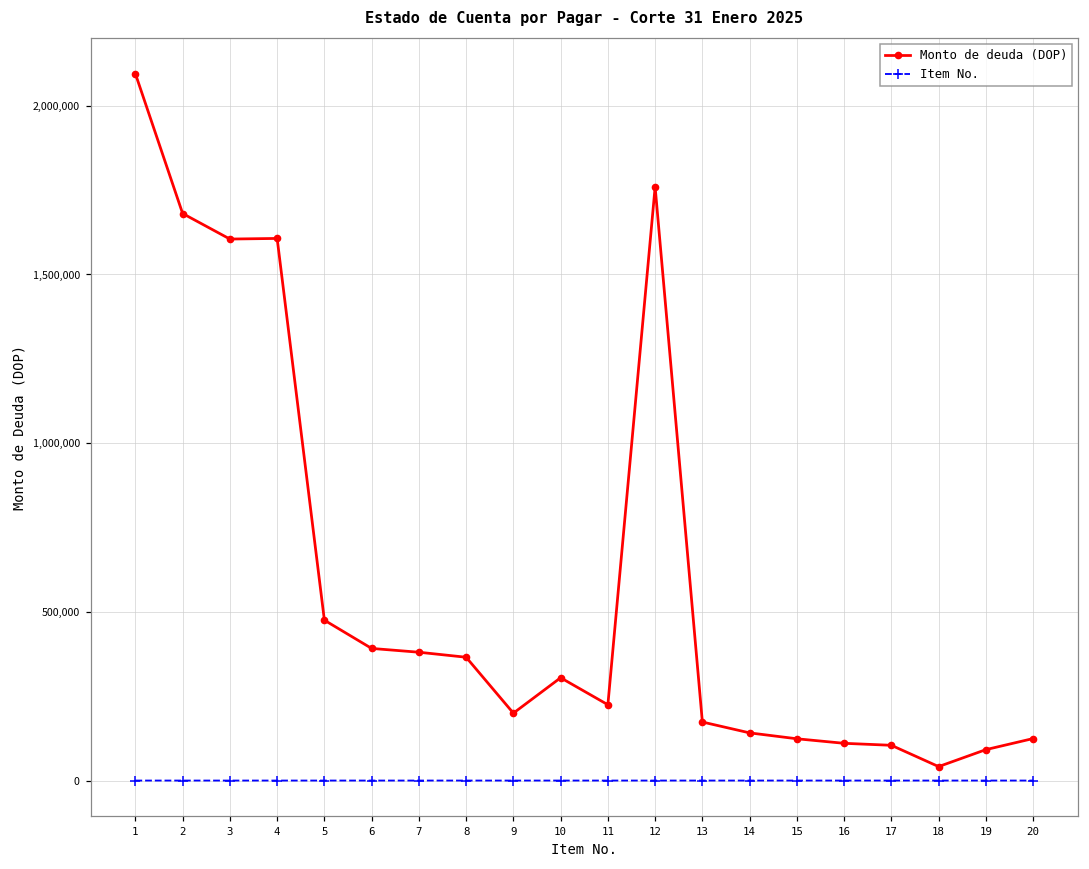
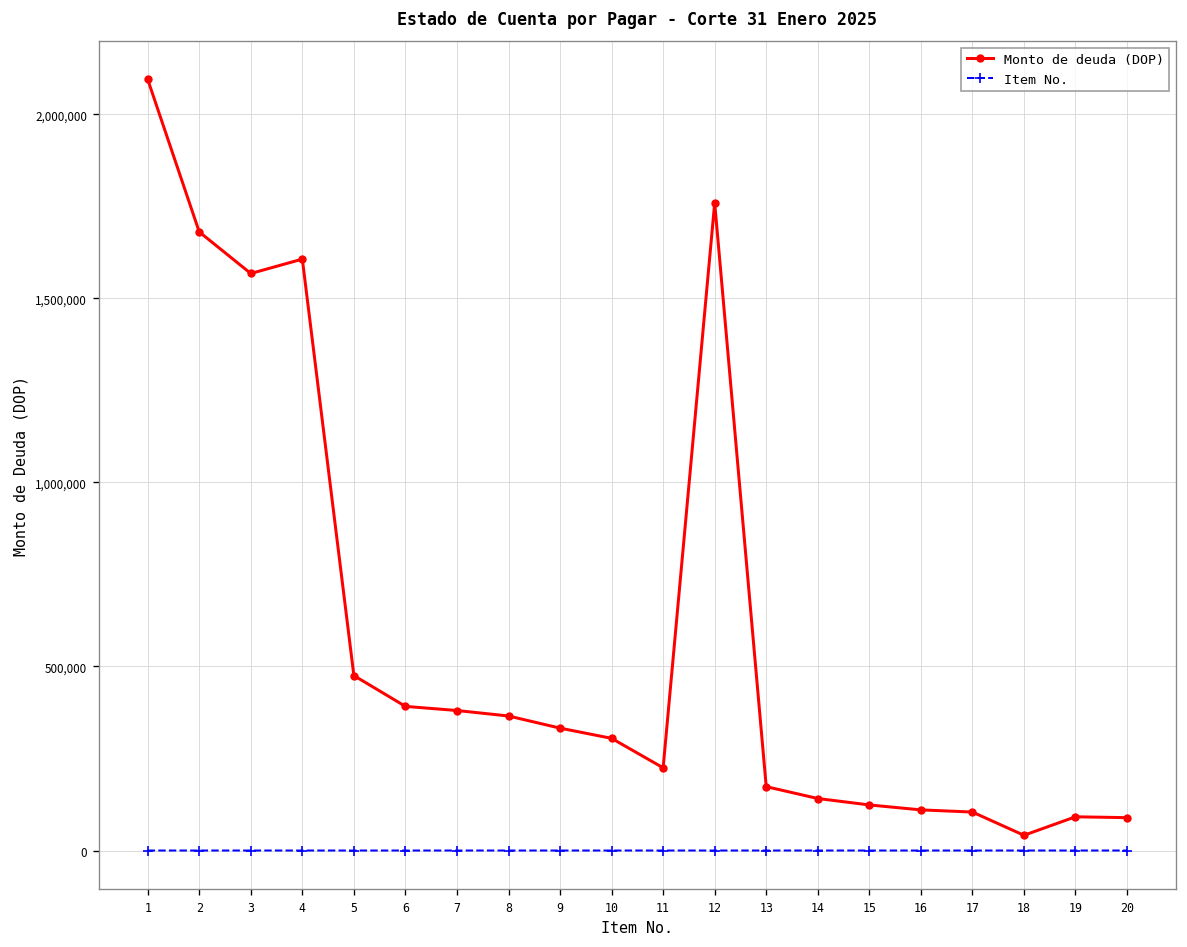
Monto de deuda (DOP), 3: 1,600,000 -> 1,570,000
Monto de deuda (DOP), 9: 200,000 -> 330,000
Monto de deuda (DOP), 20: 120,000 -> 90,000
